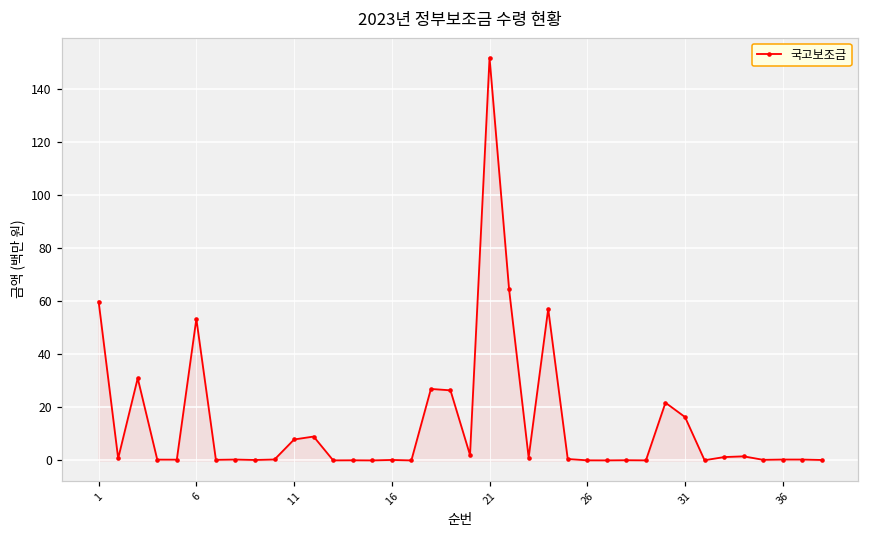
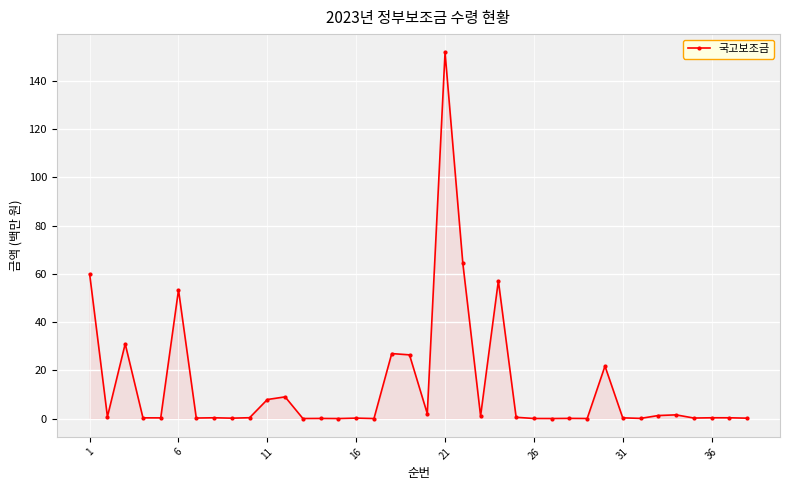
31: 16 -> 0
